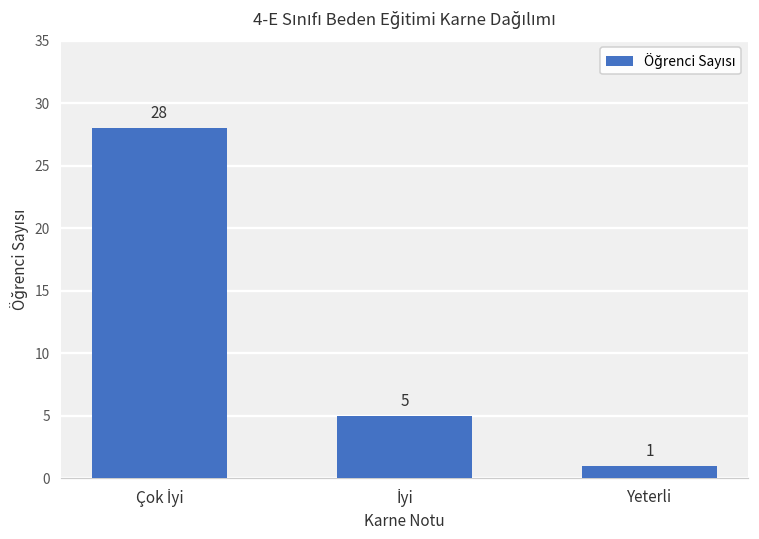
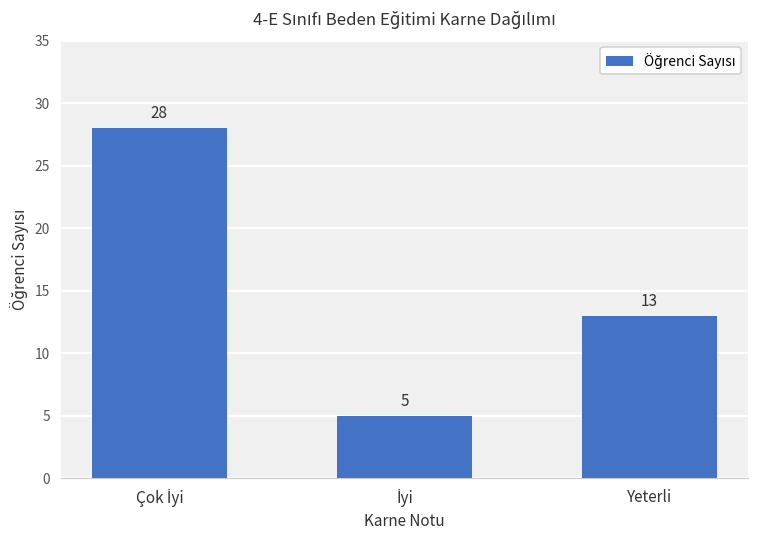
Yeterli: 1 -> 13
